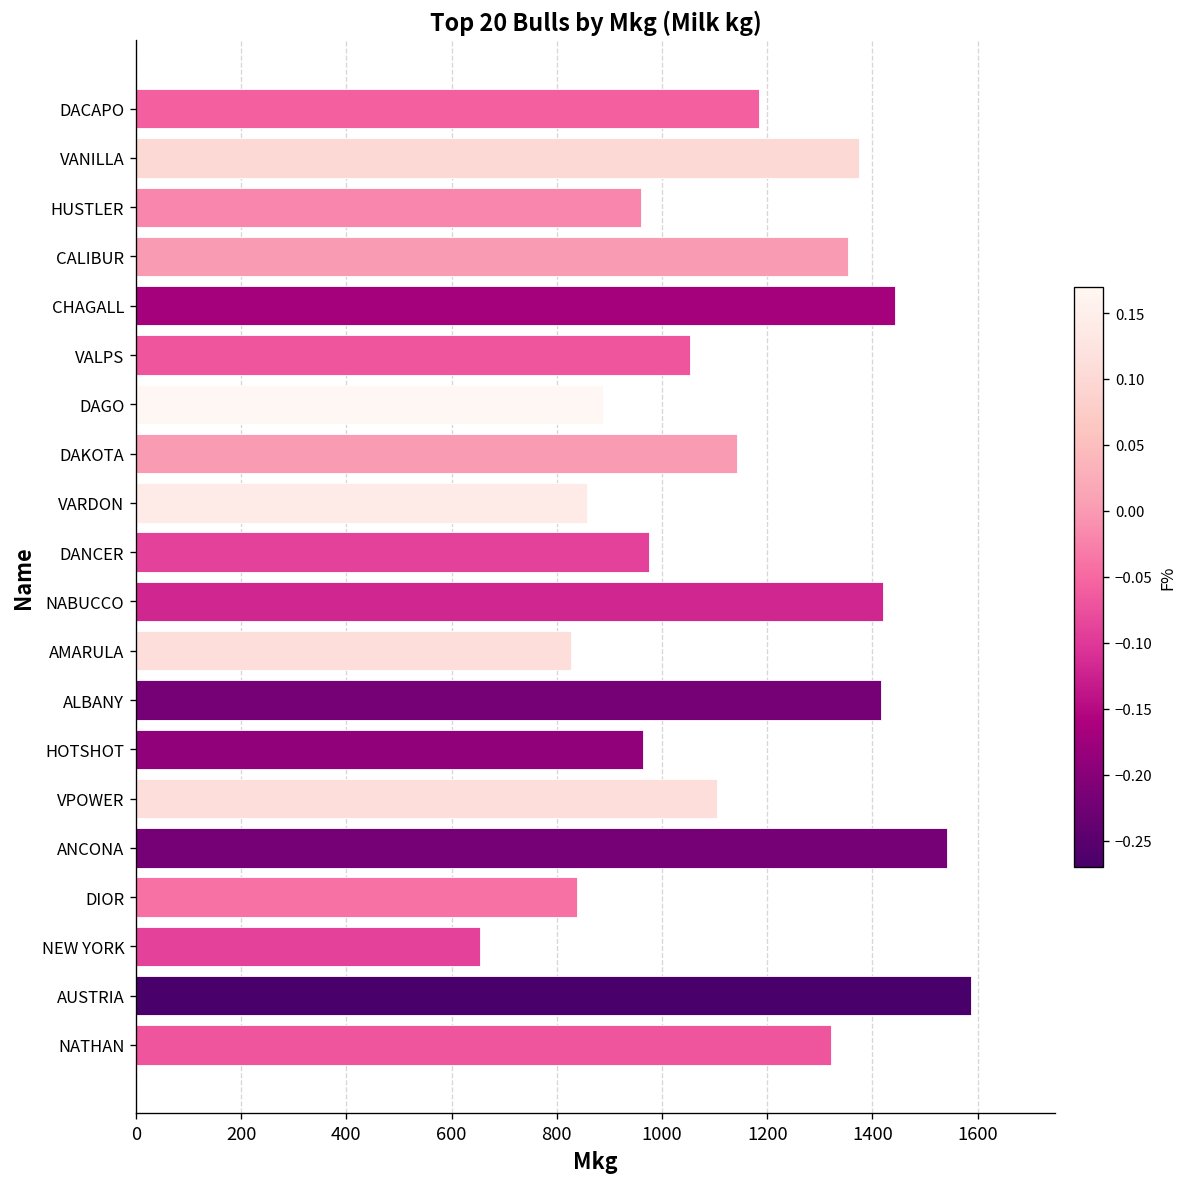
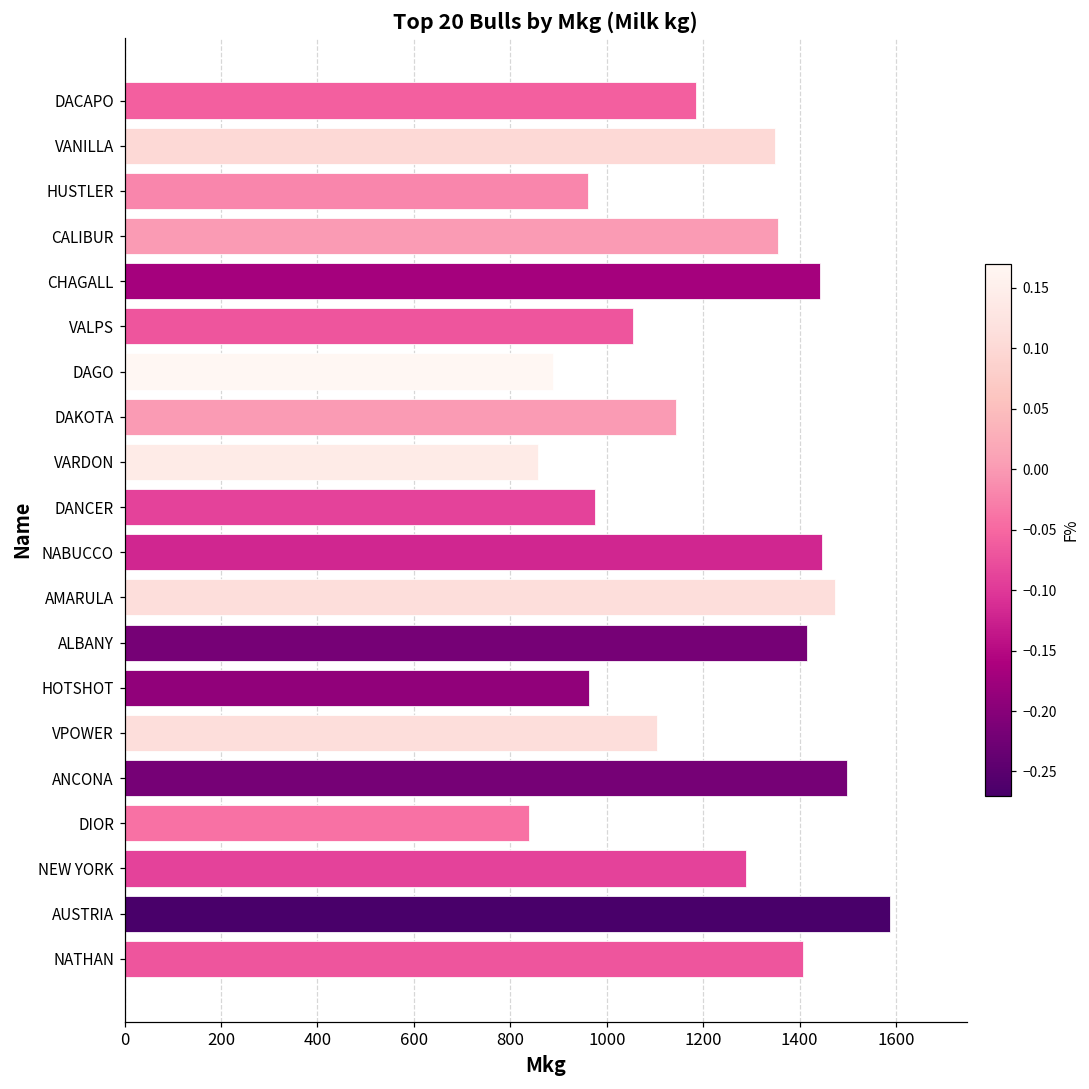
VANILLA: 1380 -> 1350
NABUCCO: 1420 -> 1450
AMARULA: 830 -> 1470
ANCONA: 1540 -> 1500
NEW YORK: 650 -> 1290
NATHAN: 1320 -> 1410
